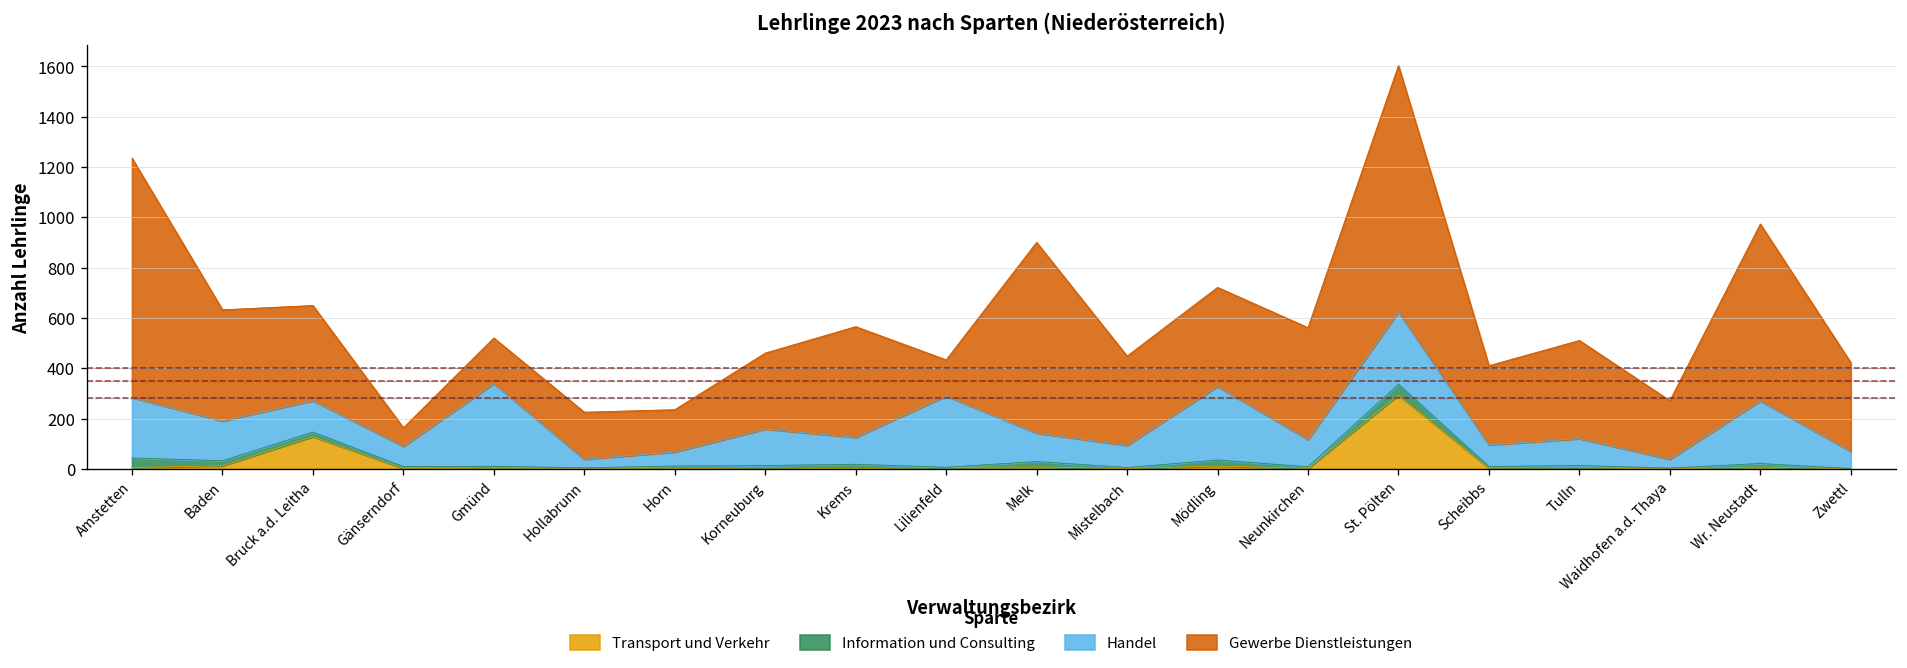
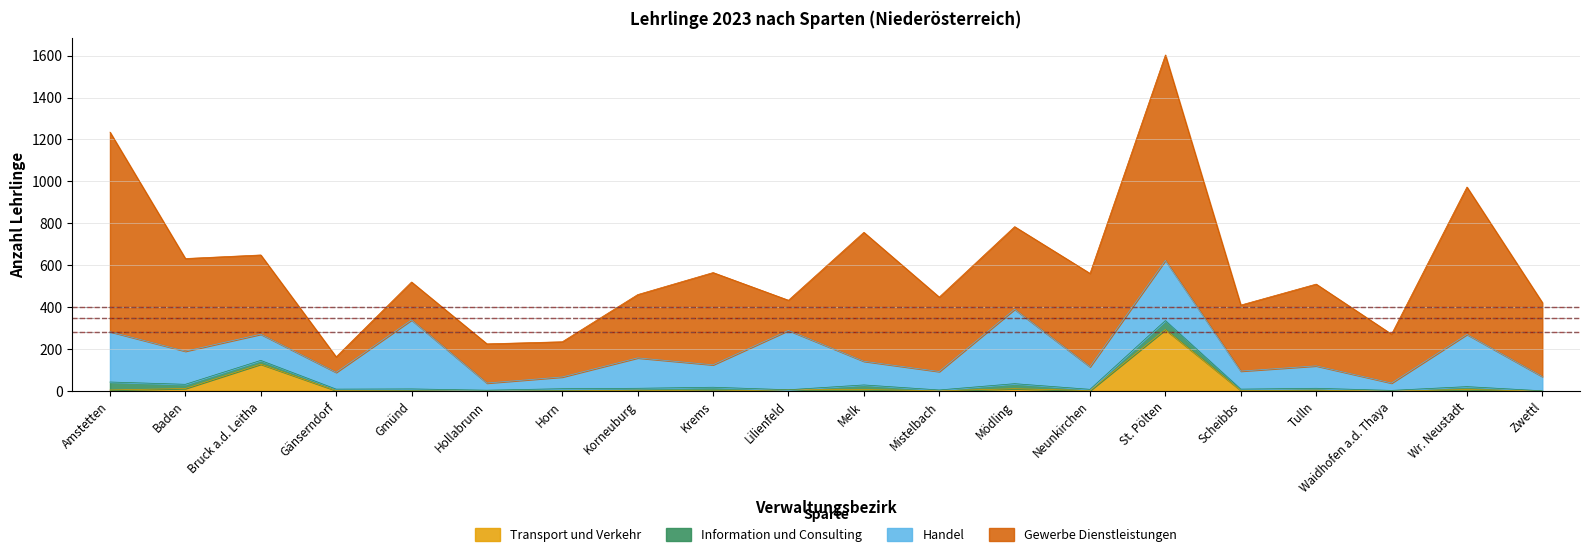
Gewerbe Dienstleistungen, Melk: 760 -> 620
Handel, Mödling: 290 -> 360
